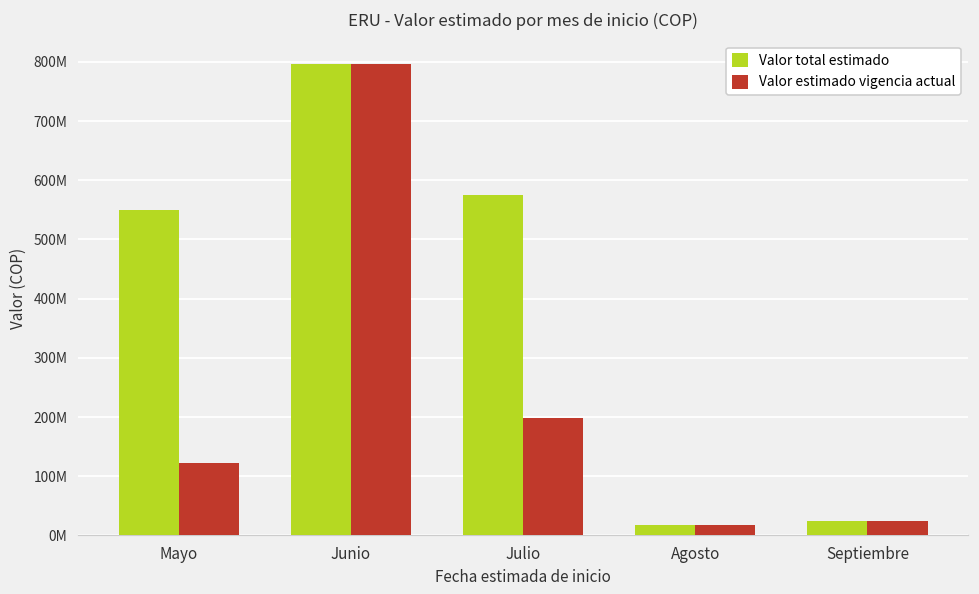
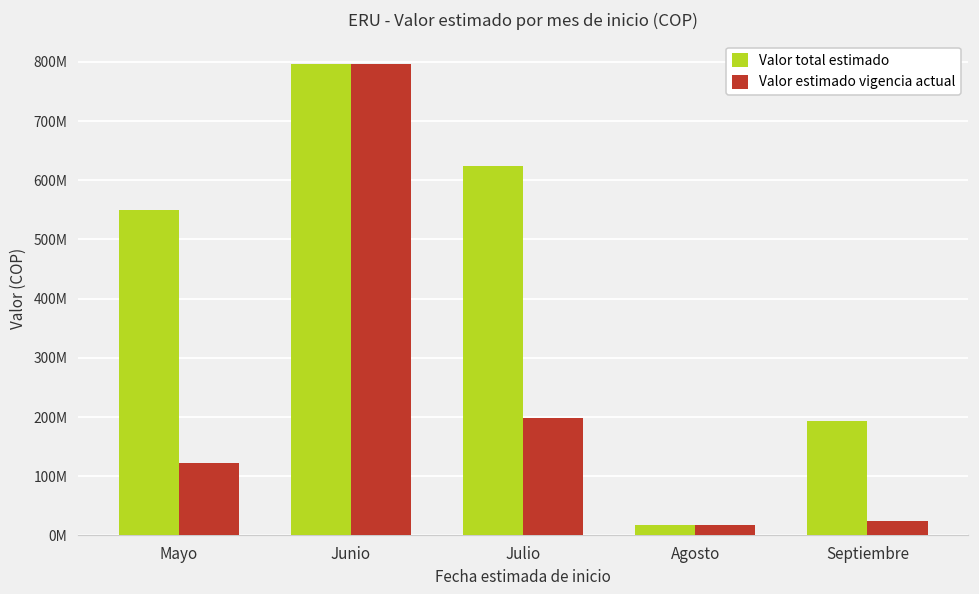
Valor total estimado, Julio: 580000000 -> 620000000
Valor total estimado, Septiembre: 20000000 -> 190000000
